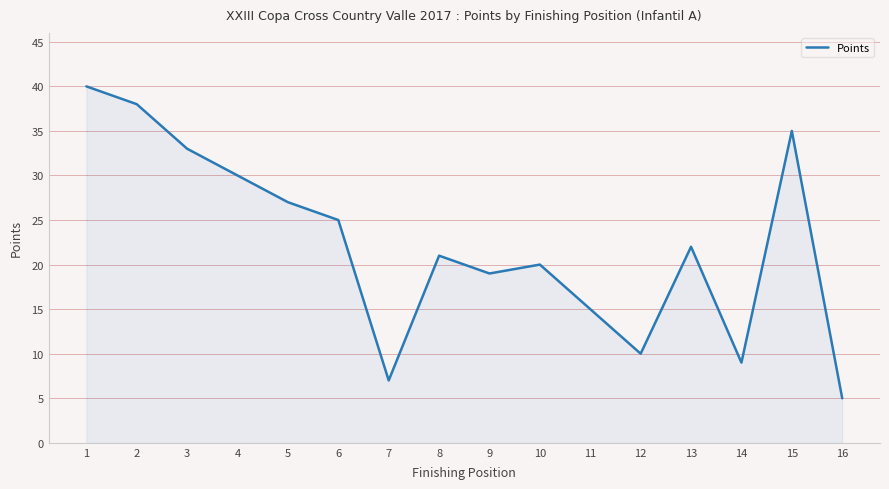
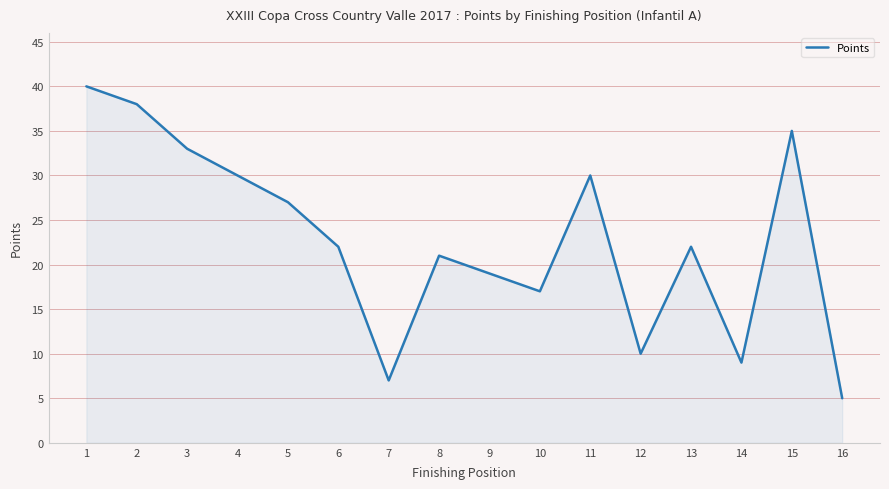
6: 25 -> 22
10: 20 -> 17
11: 15 -> 30
